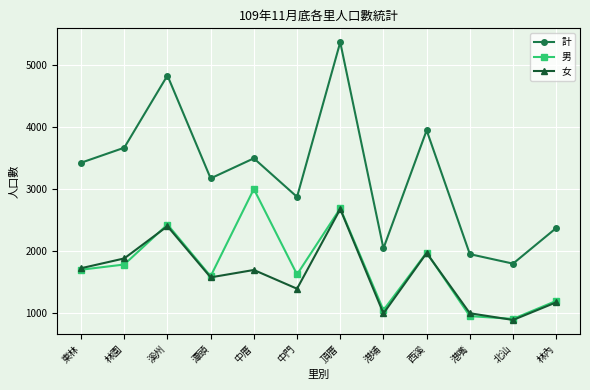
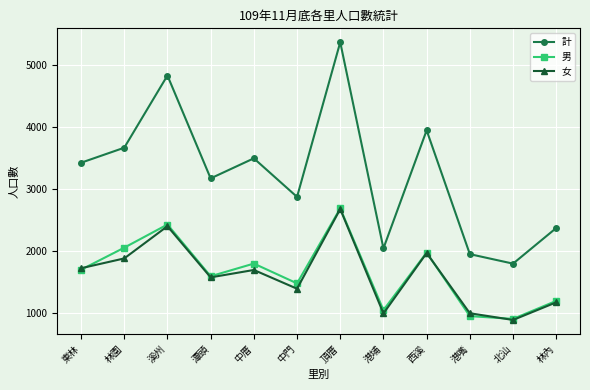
男, 林園: 1800 -> 2100
男, 中厝: 3000 -> 1800
男, 中門: 1600 -> 1500
